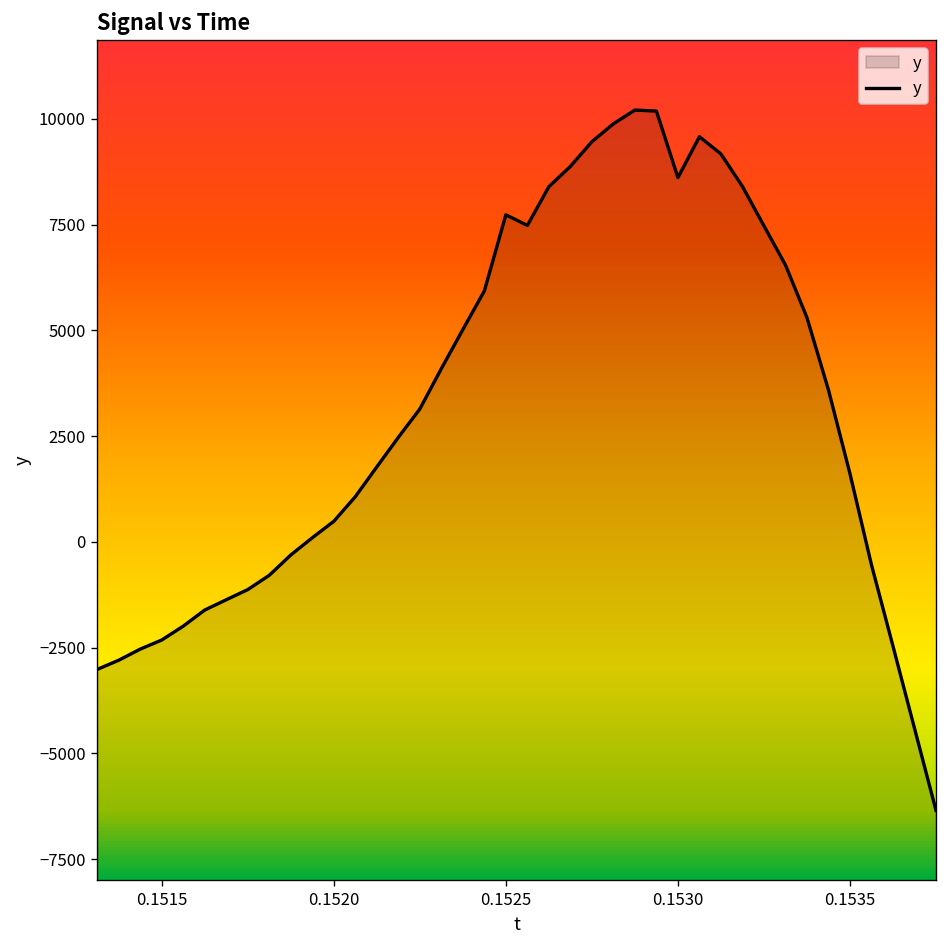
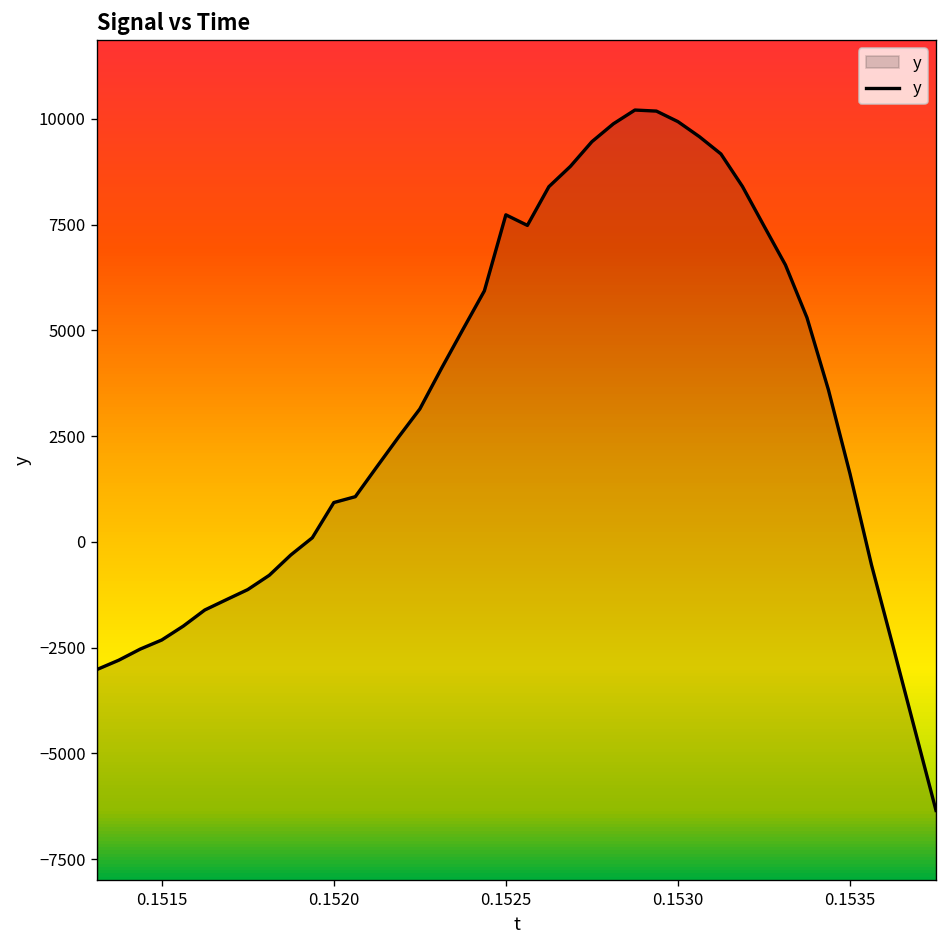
0.1520: 500 -> 900
0.1530: 8600 -> 9900
